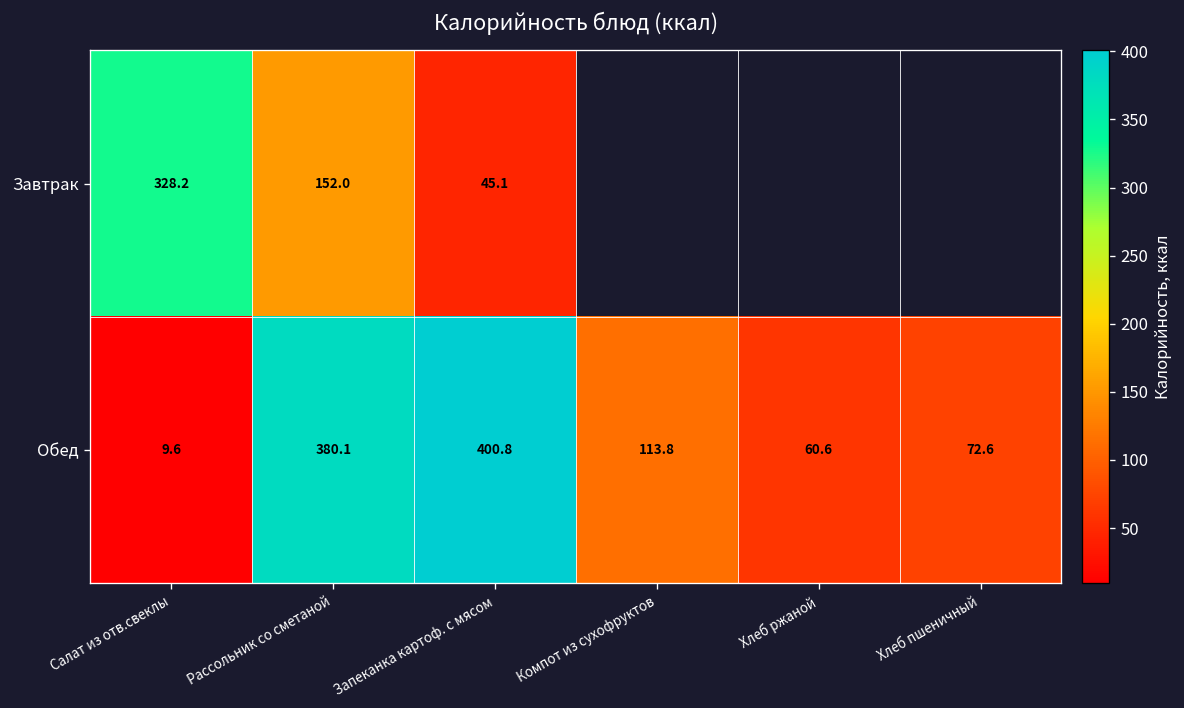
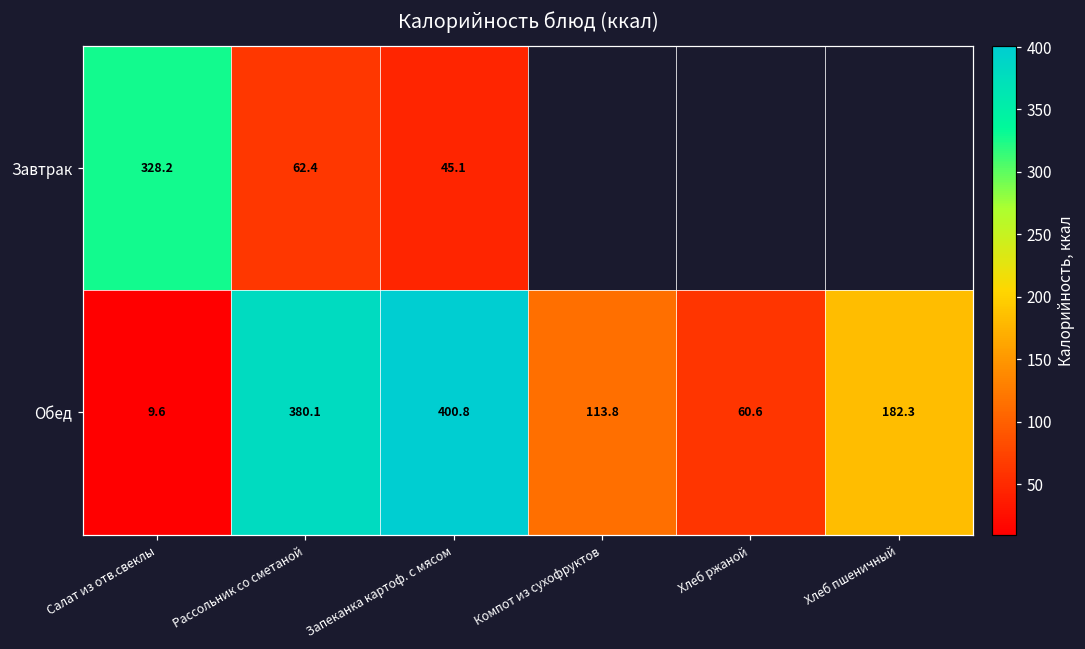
Завтрак, Рассольник со сметаной: 152.0 -> 62.4
Обед, Хлеб пшеничный: 72.6 -> 182.3
